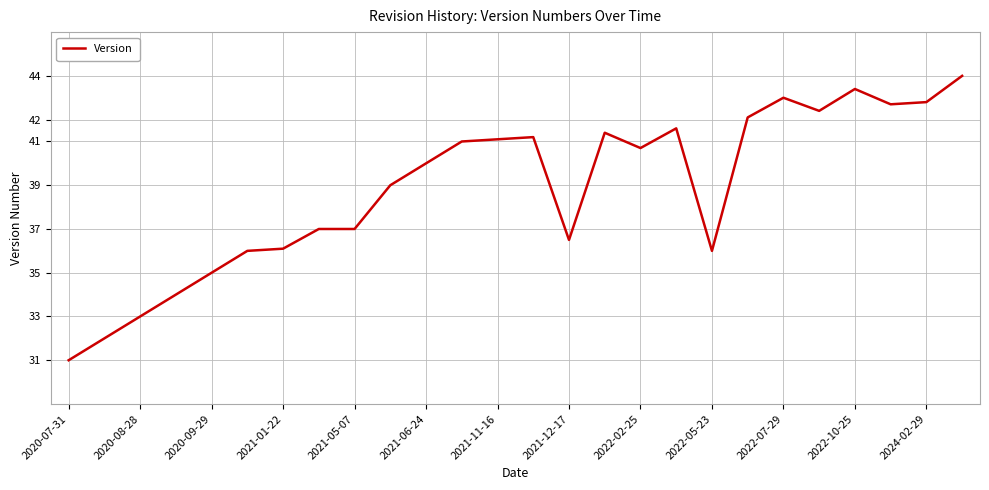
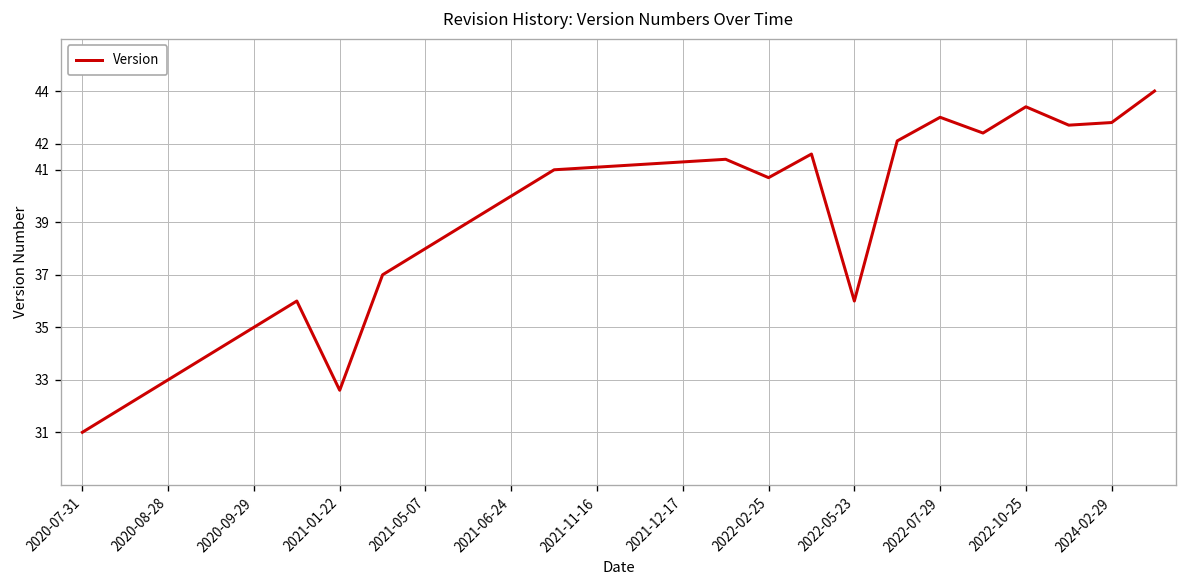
2021-01-22: 36.1 -> 32.6
2021-05-07: 37 -> 38
2021-12-17: 36.5 -> 41.3
